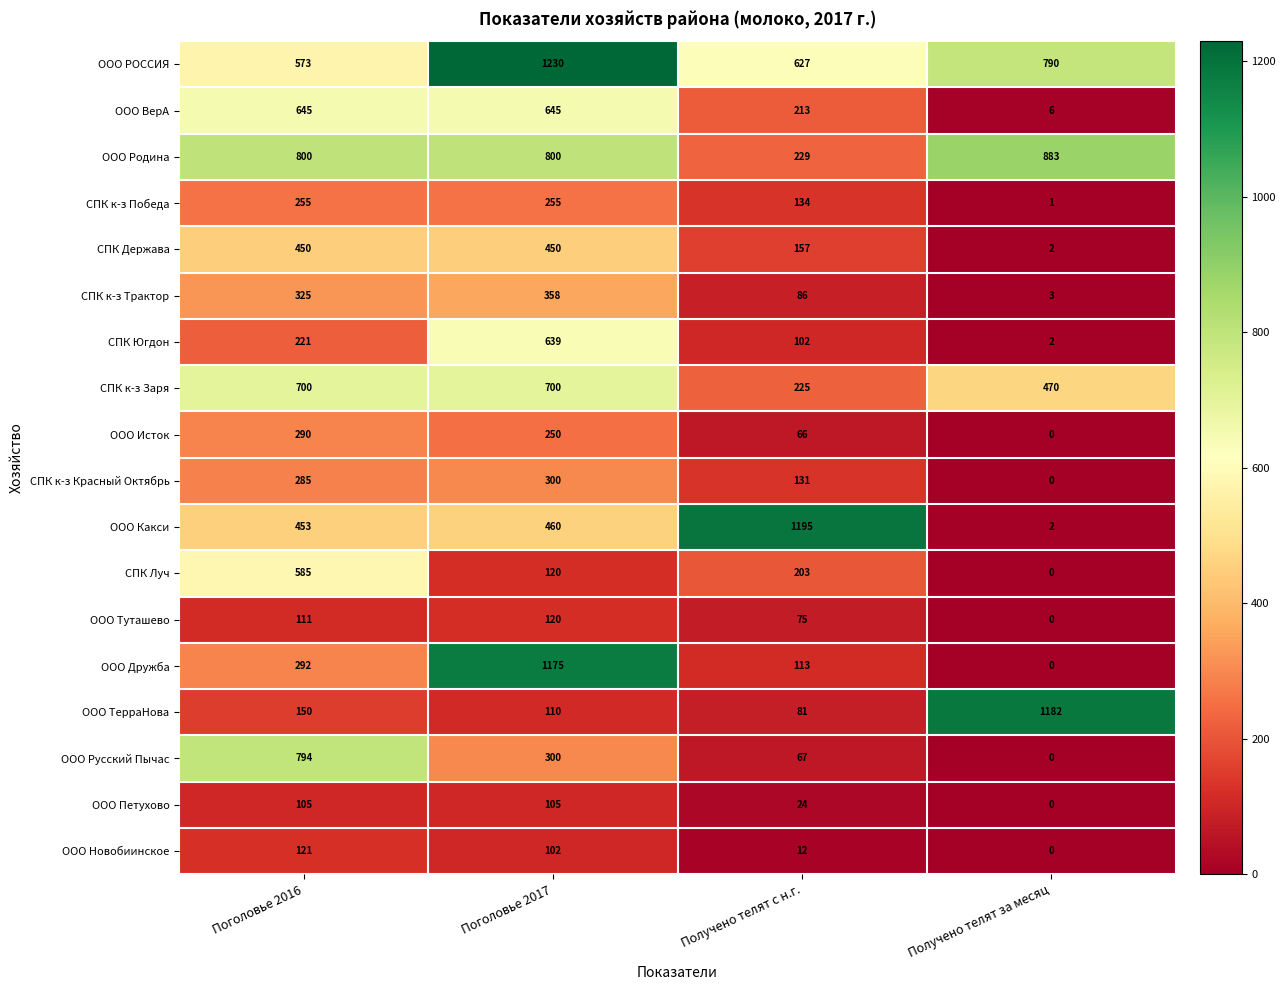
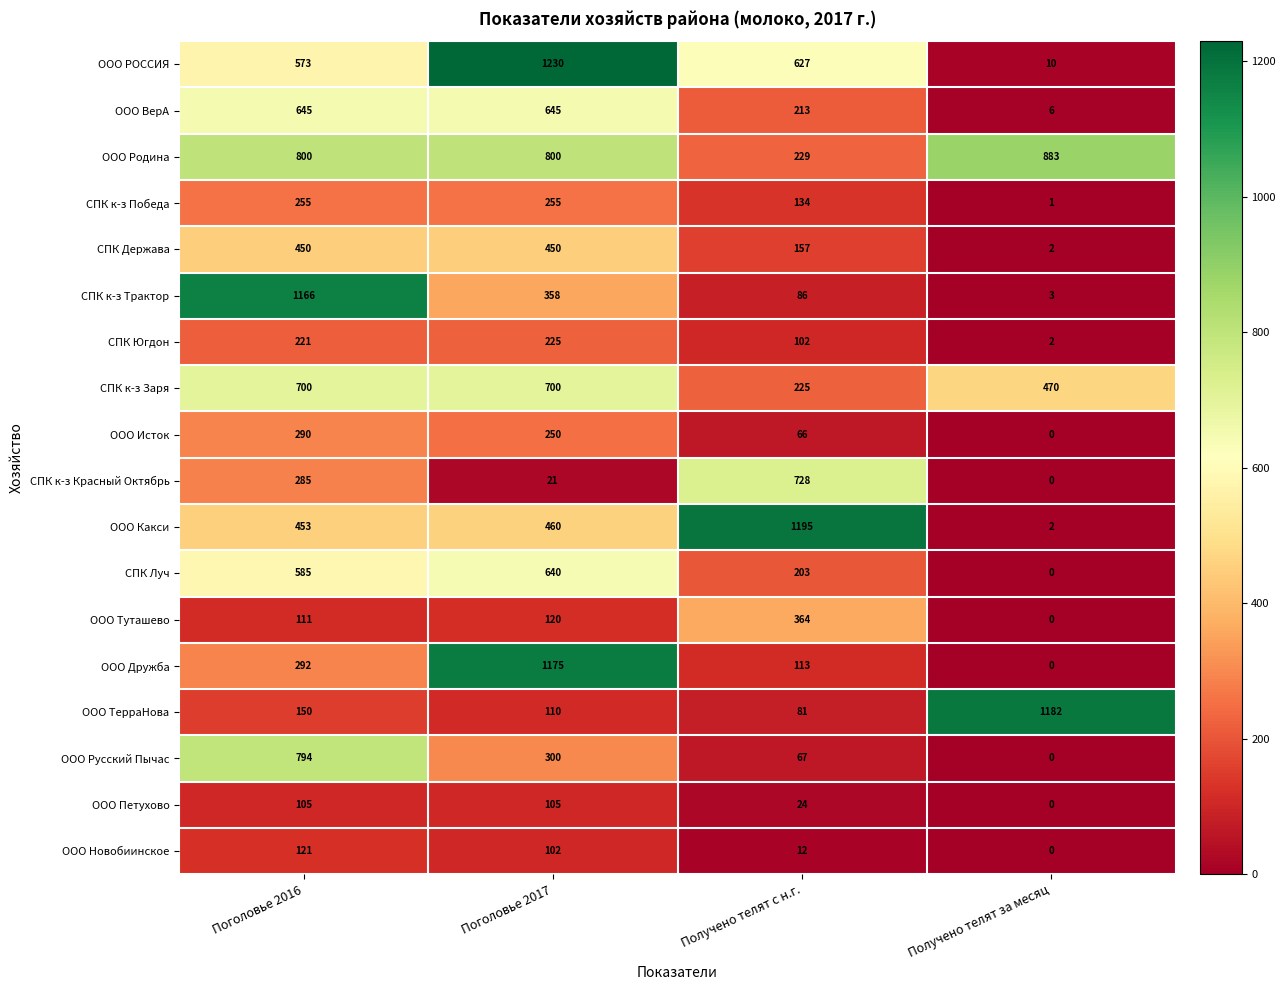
ООО РОССИЯ, Получено телят за месяц: 790 -> 10
СПК к-з Трактор, Поголовье 2016: 325 -> 1166
СПК Югдон, Поголовье 2017: 639 -> 225
СПК к-з Красный Октябрь, Поголовье 2017: 300 -> 21
СПК к-з Красный Октябрь, Получено телят с н.г.: 131 -> 728
СПК Луч, Поголовье 2017: 120 -> 640
ООО Туташево, Получено телят с н.г.: 75 -> 364
